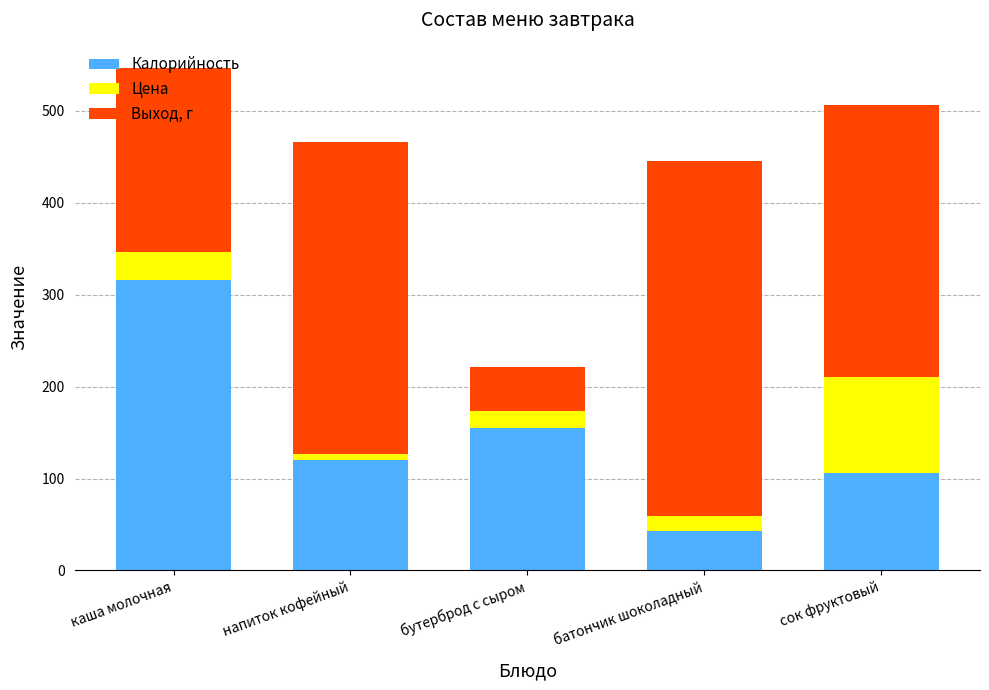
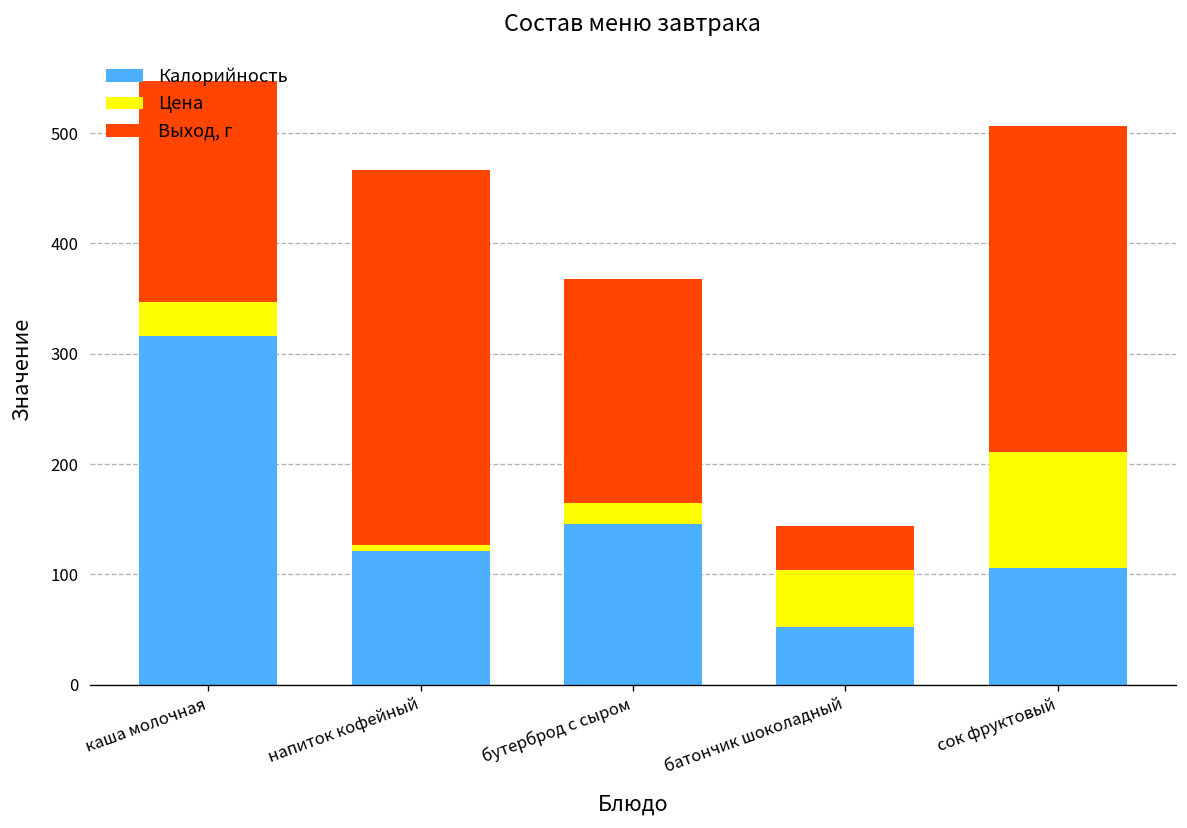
Калорийность, бутерброд с сыром: 160 -> 150
Выход, г, бутерброд с сыром: 50 -> 200
Калорийность, батончик шоколадный: 40 -> 50
Цена, батончик шоколадный: 20 -> 50
Выход, г, батончик шоколадный: 390 -> 40
